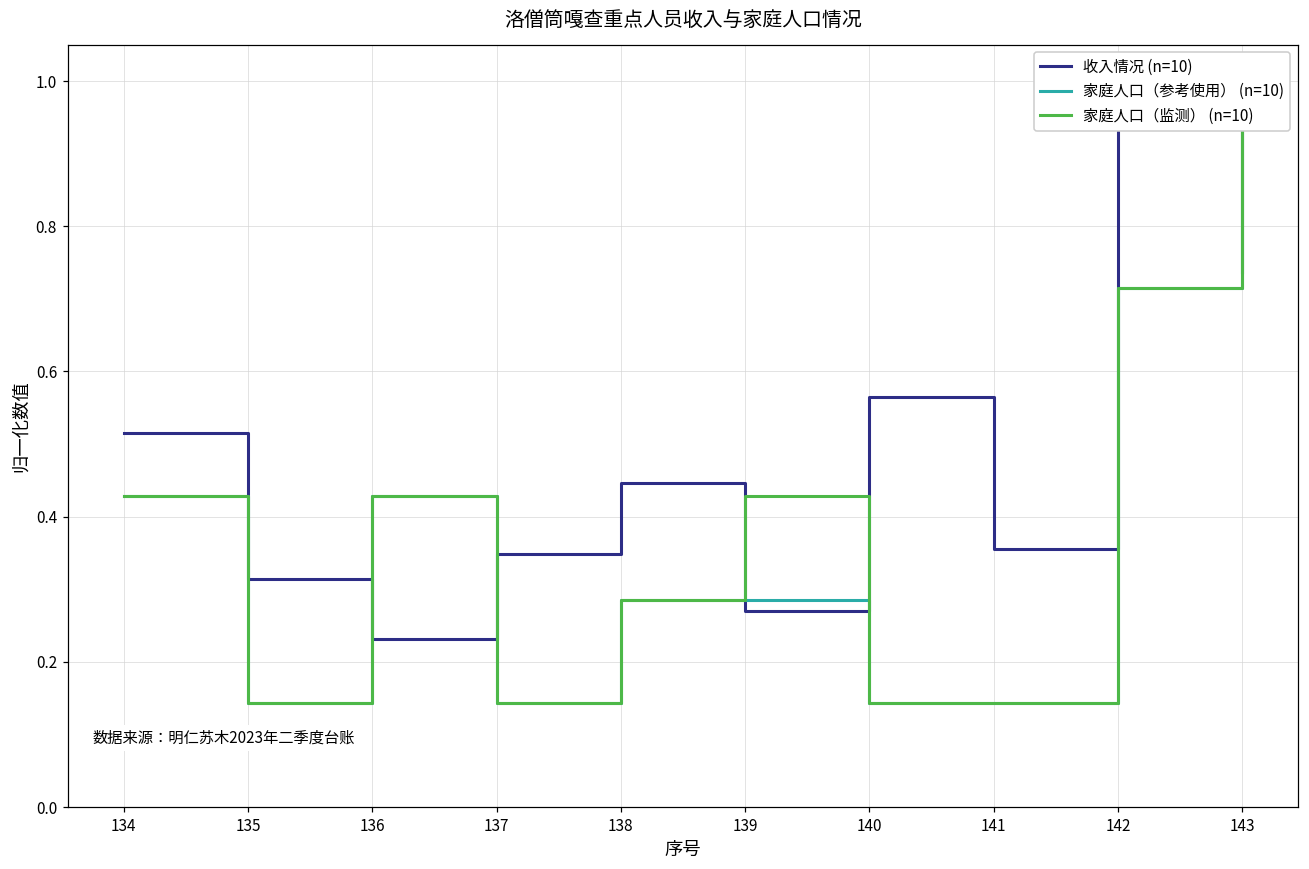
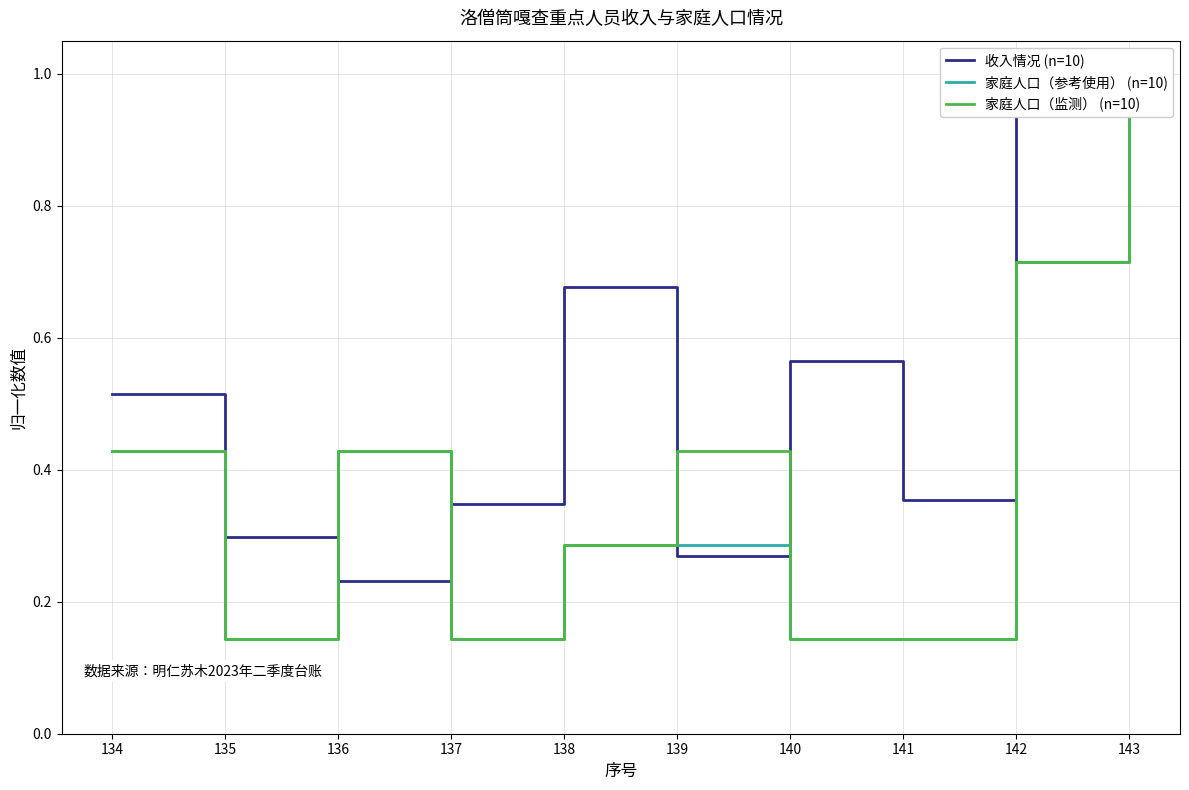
收入情况 (n=10), 135: 0.31 -> 0.30
收入情况 (n=10), 138: 0.45 -> 0.68
